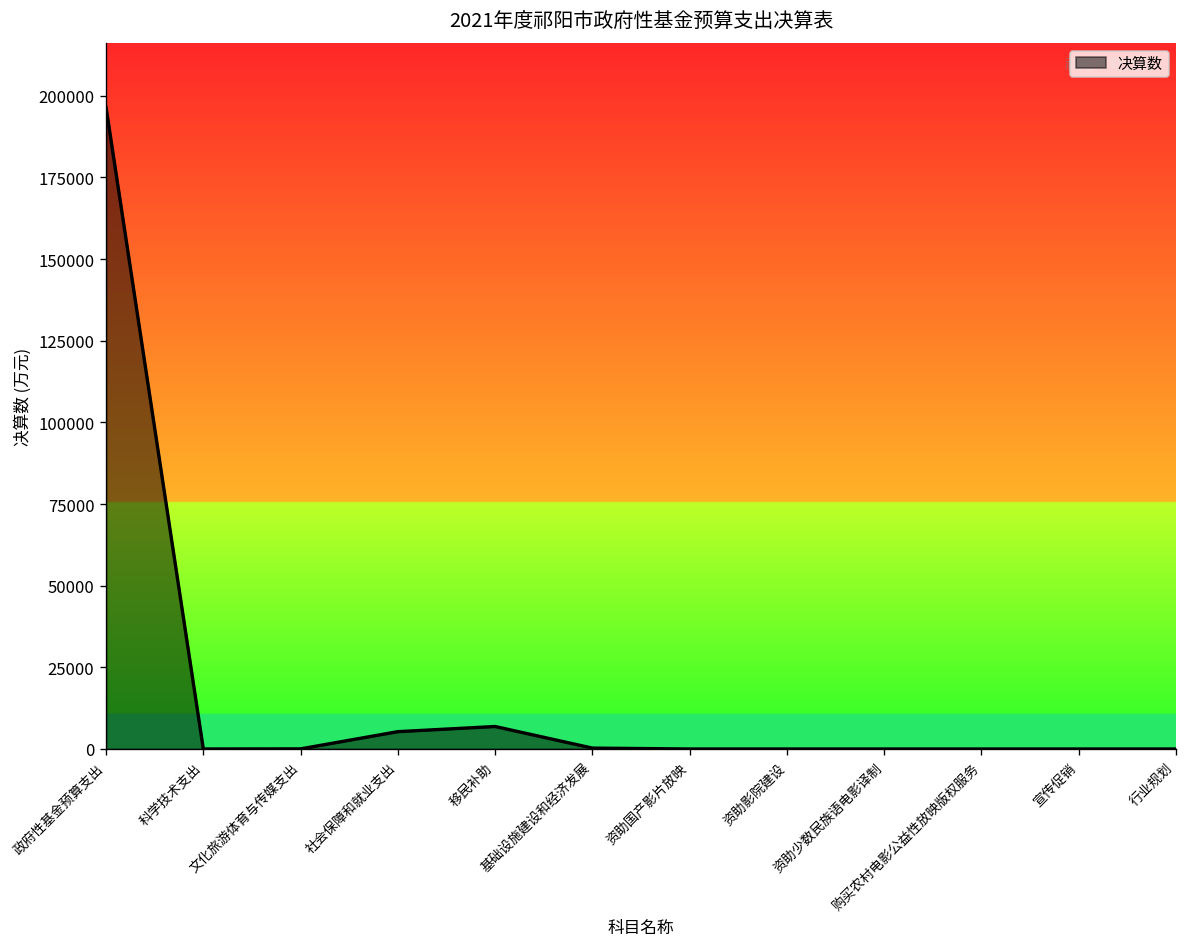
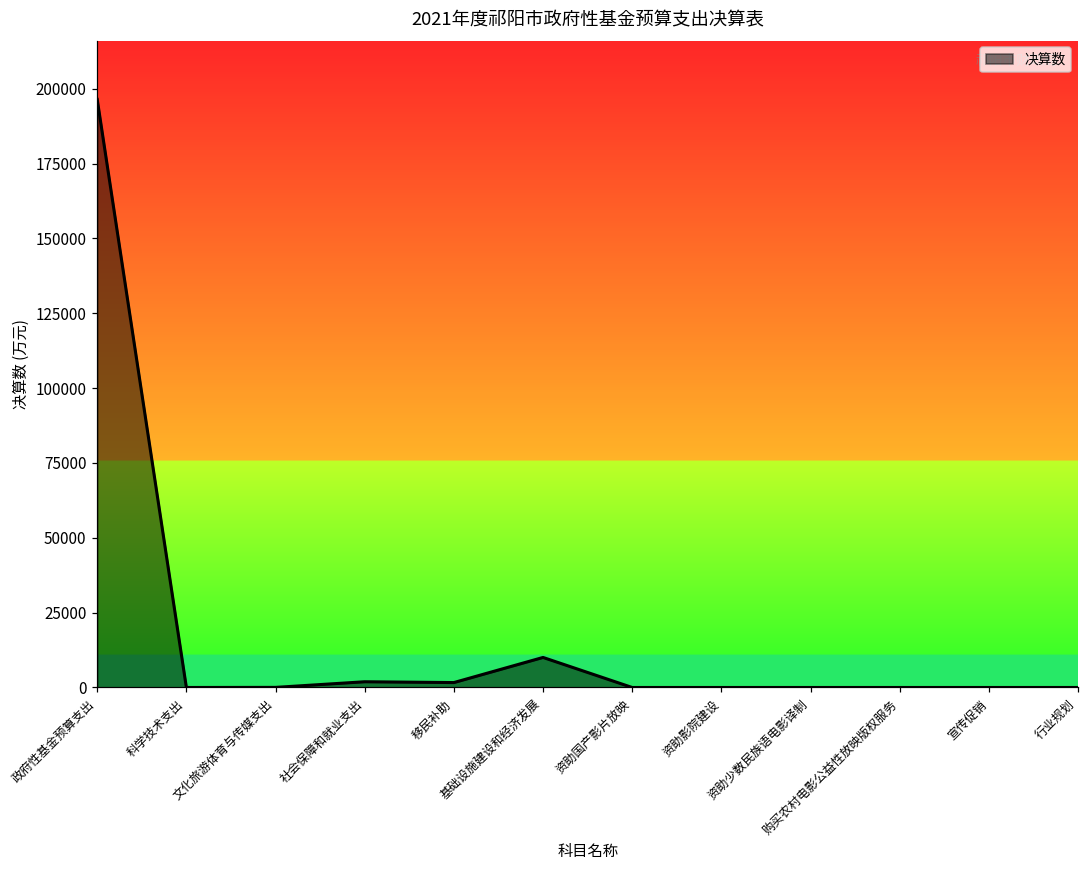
社会保障和就业支出: 5000 -> 2000
移民补助: 7000 -> 2000
基础设施建设和经济发展: 0 -> 10000
